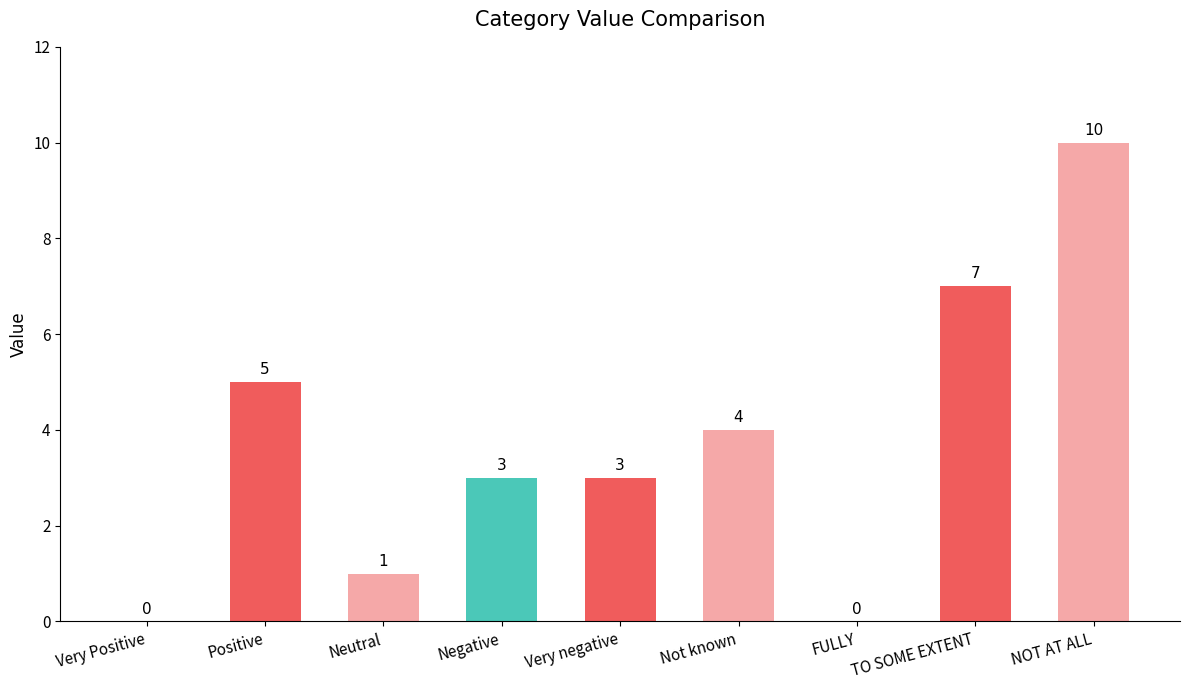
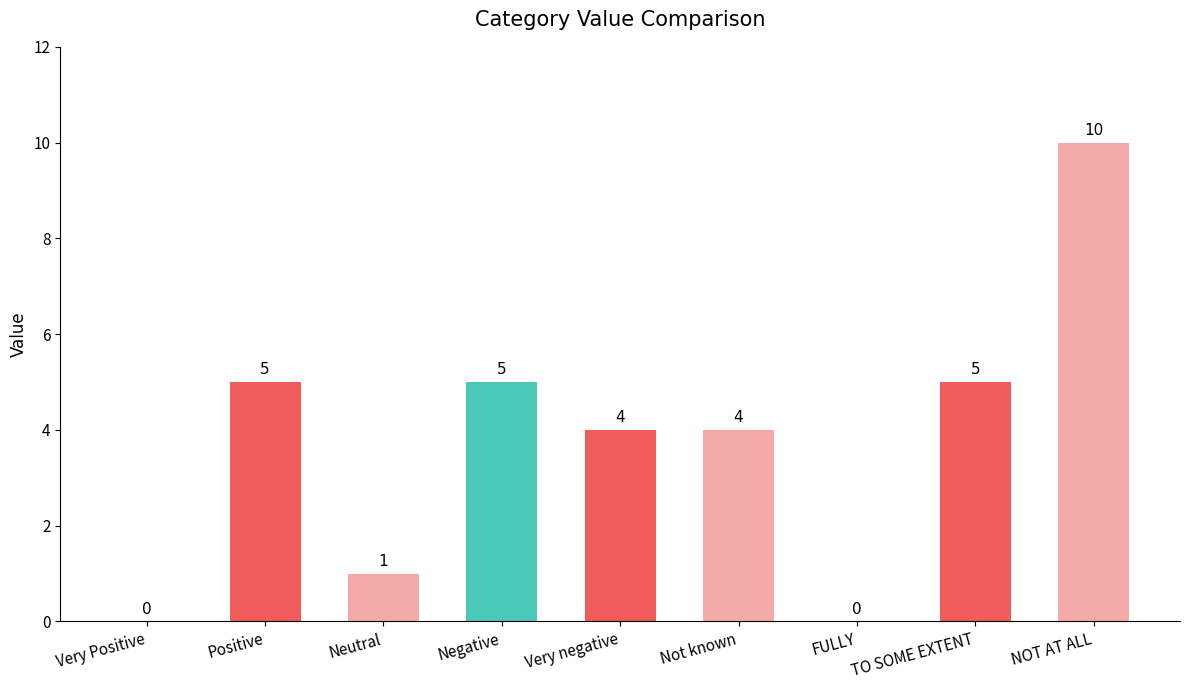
Negative: 3 -> 5
Very negative: 3 -> 4
TO SOME EXTENT: 7 -> 5
